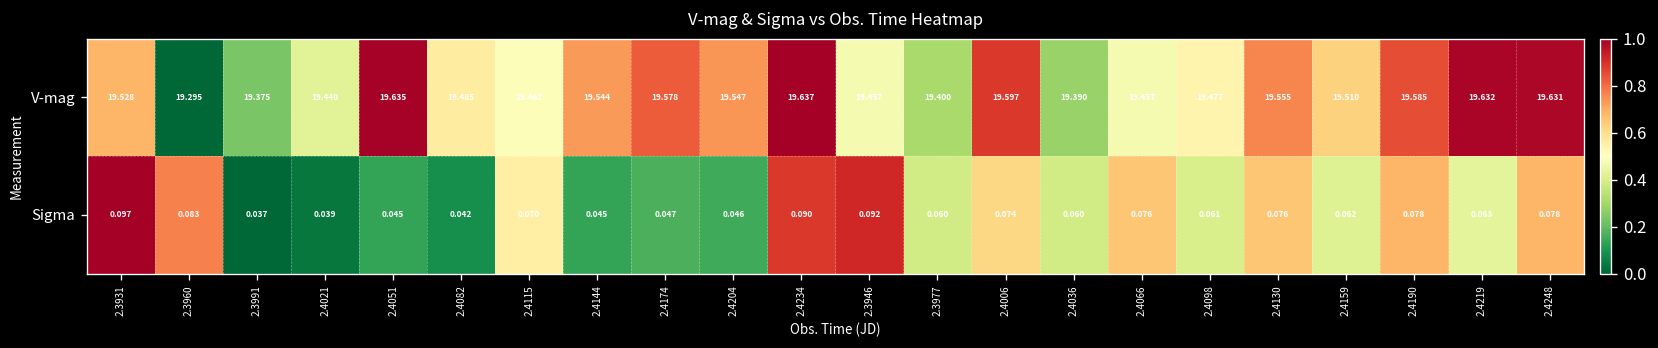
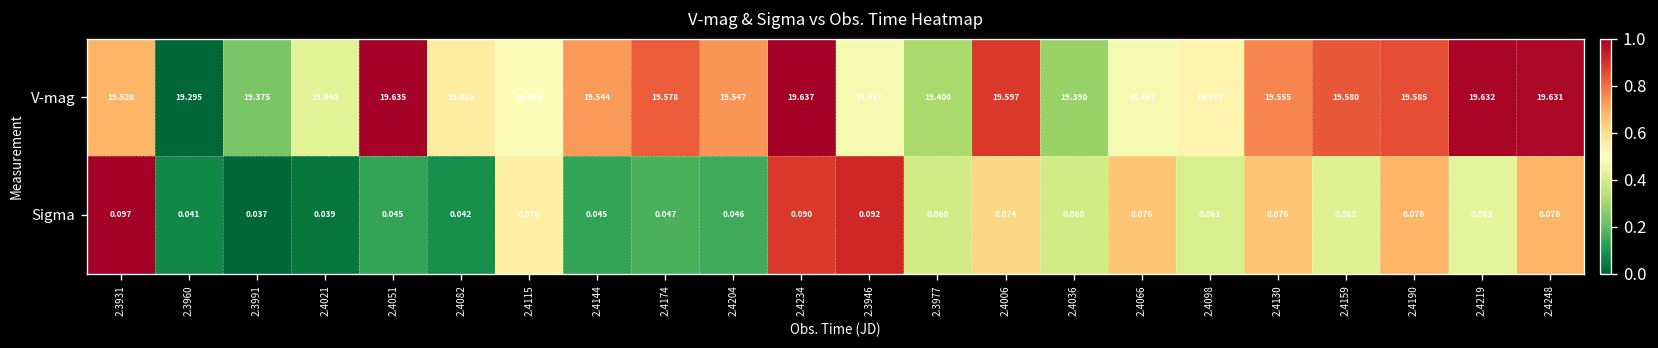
V-mag, 2.4159: 19.510 -> 19.580
Sigma, 2.3960: 0.083 -> 0.041
